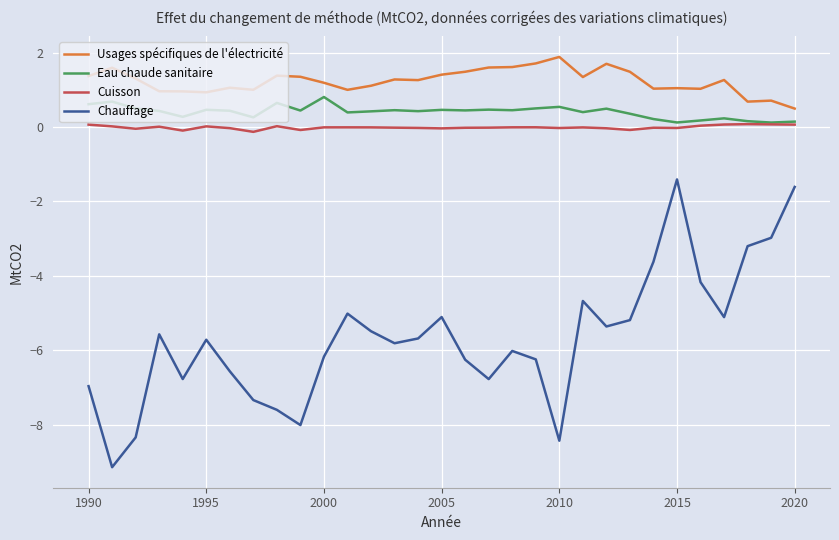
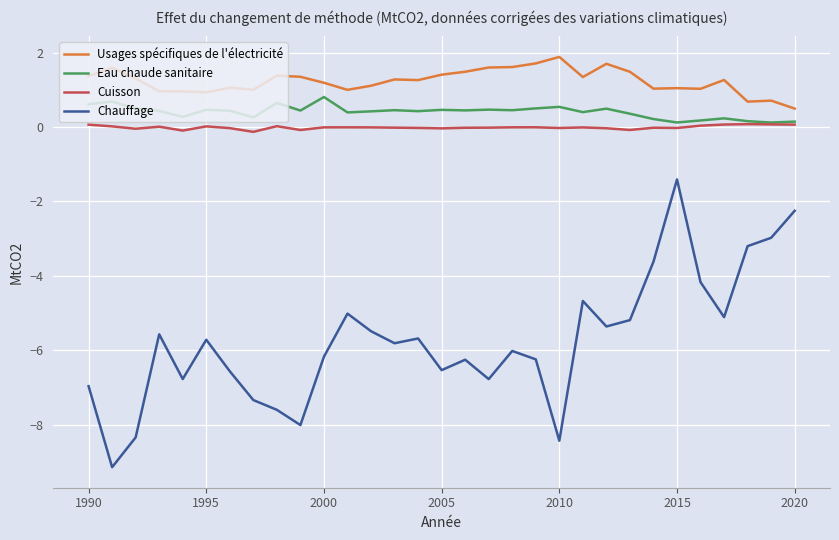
Chauffage, 2005: -5.1 -> -6.5
Chauffage, 2020: -1.6 -> -2.3
